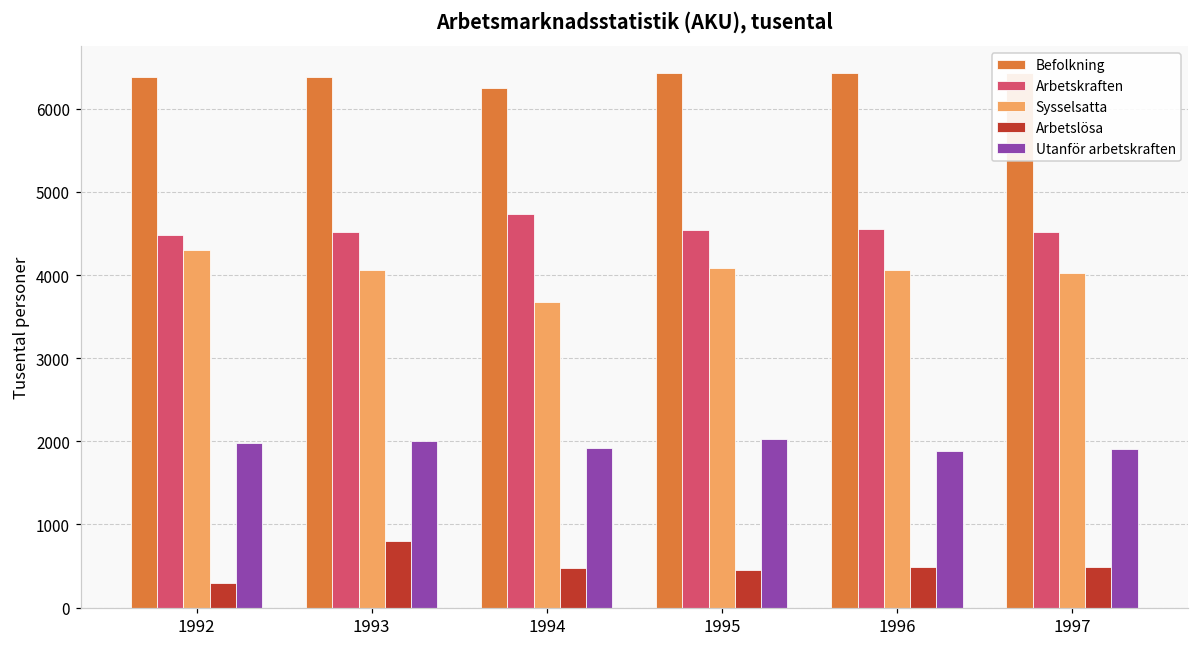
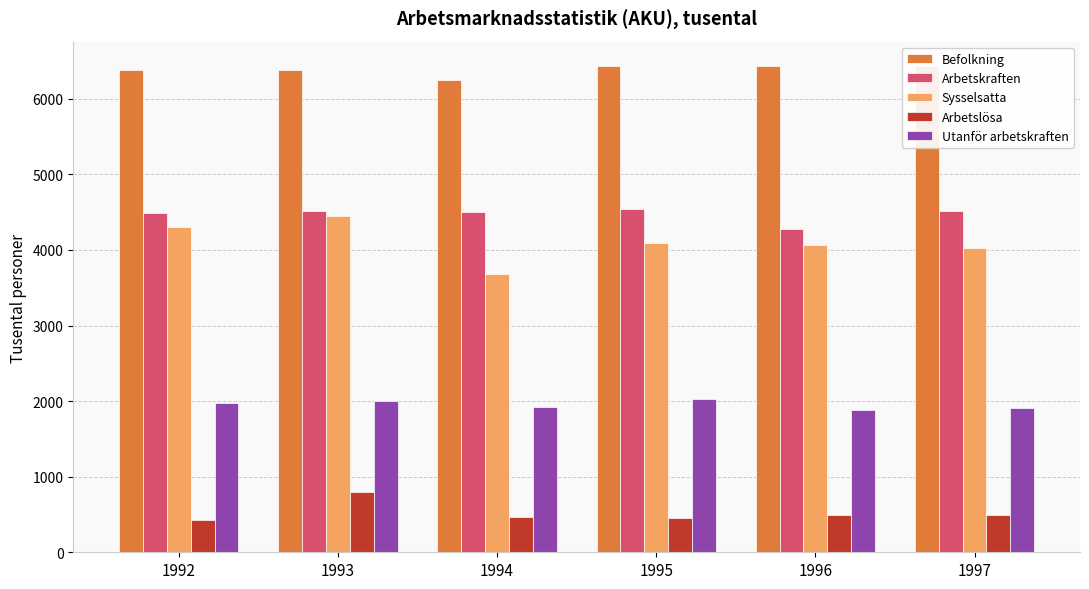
Arbetslösa, 1992: 300 -> 400
Sysselsatta, 1993: 4100 -> 4400
Arbetskraften, 1994: 4700 -> 4500
Arbetskraften, 1996: 4500 -> 4300
